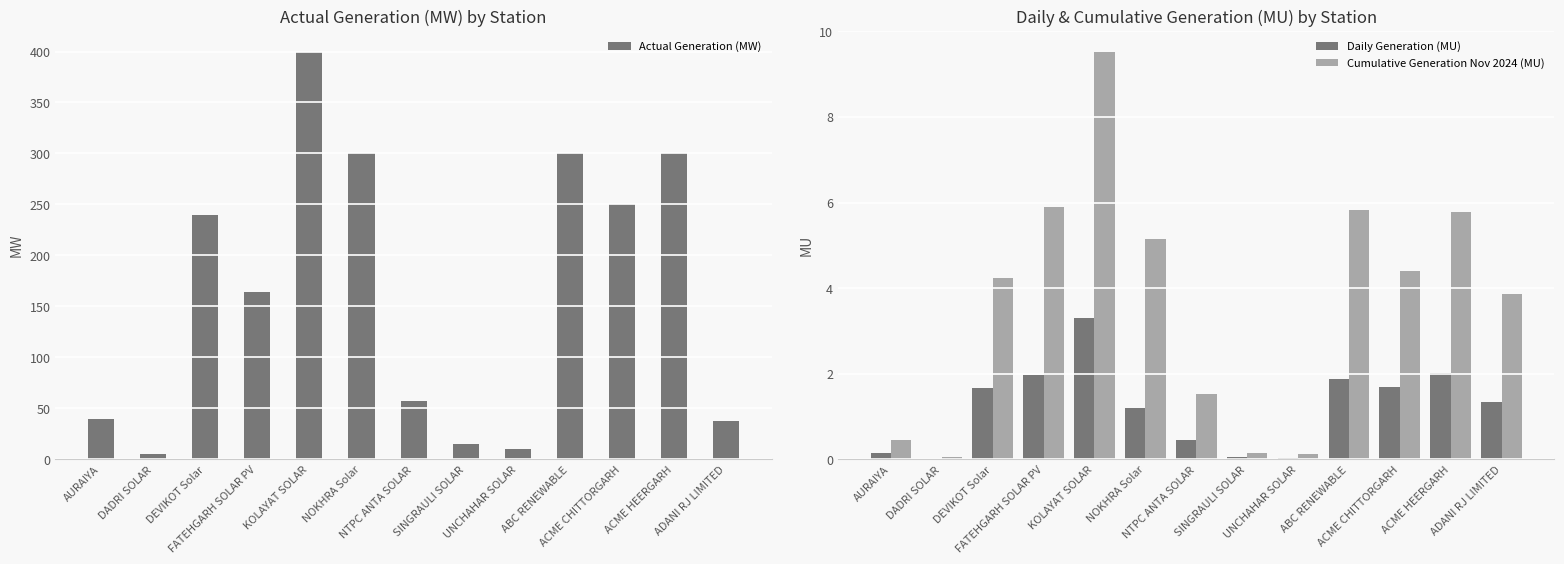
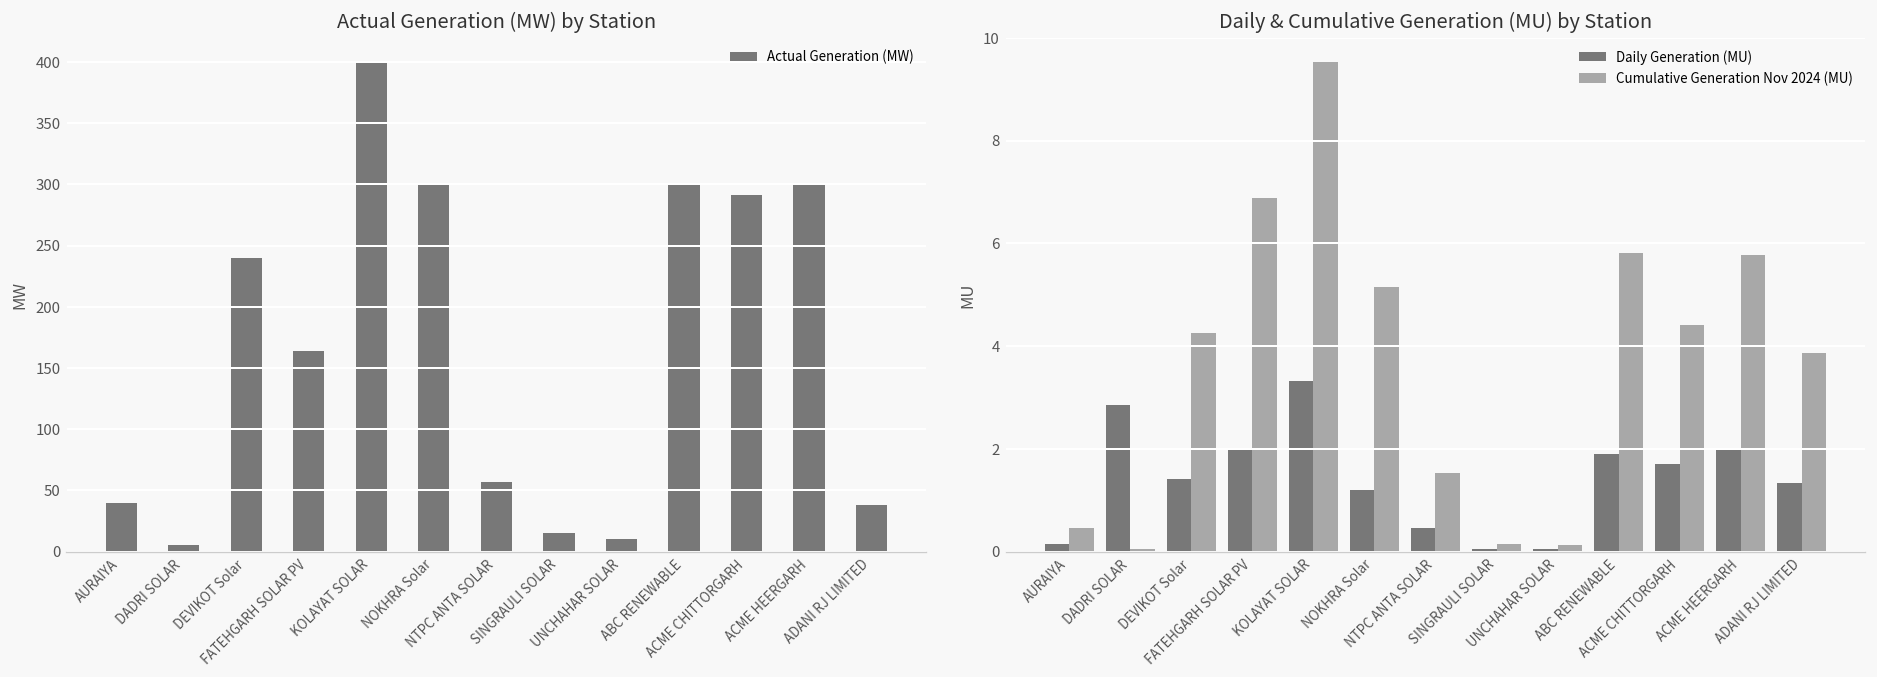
Actual Generation (MW) by Station, ACME CHITTORGARH: 250 -> 291
Daily & Cumulative Generation (MU) by Station, Daily Generation (MU), DADRI SOLAR: 0.0 -> 2.9
Daily & Cumulative Generation (MU) by Station, Daily Generation (MU), DEVIKOT Solar: 1.7 -> 1.4
Daily & Cumulative Generation (MU) by Station, Cumulative Generation Nov 2024 (MU), FATEHGARH SOLAR PV: 5.9 -> 6.9
